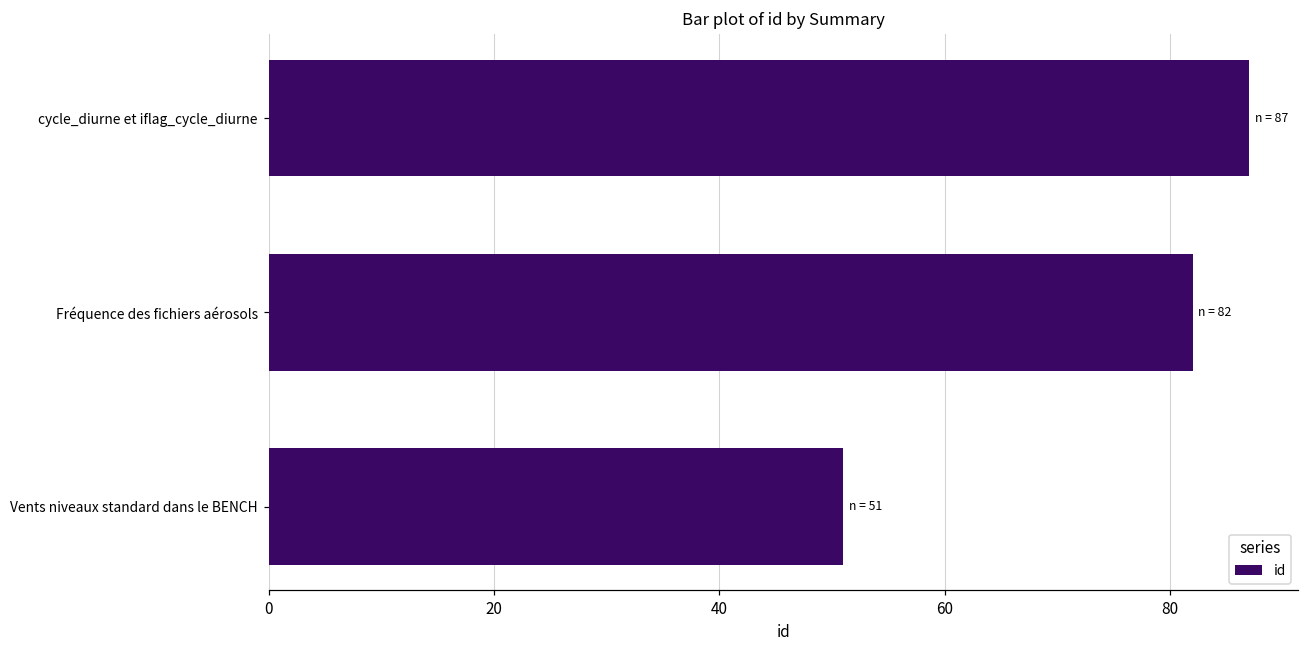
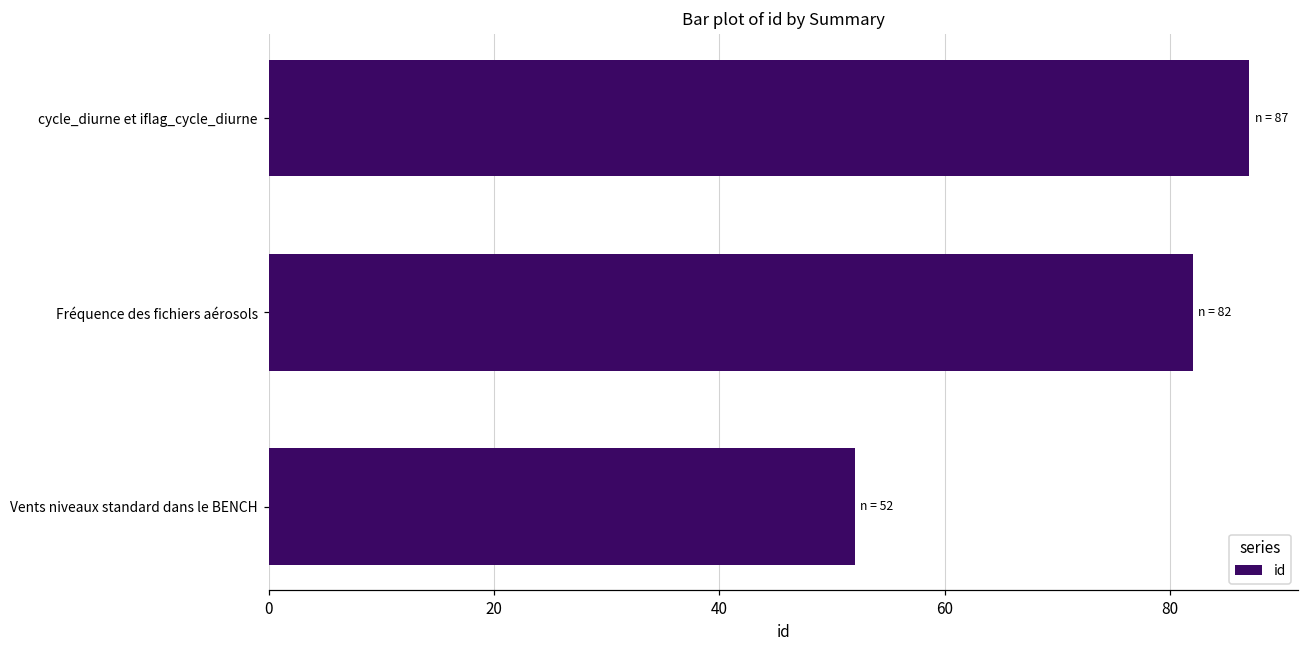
Vents niveaux standard dans le BENCH: 51 -> 52
